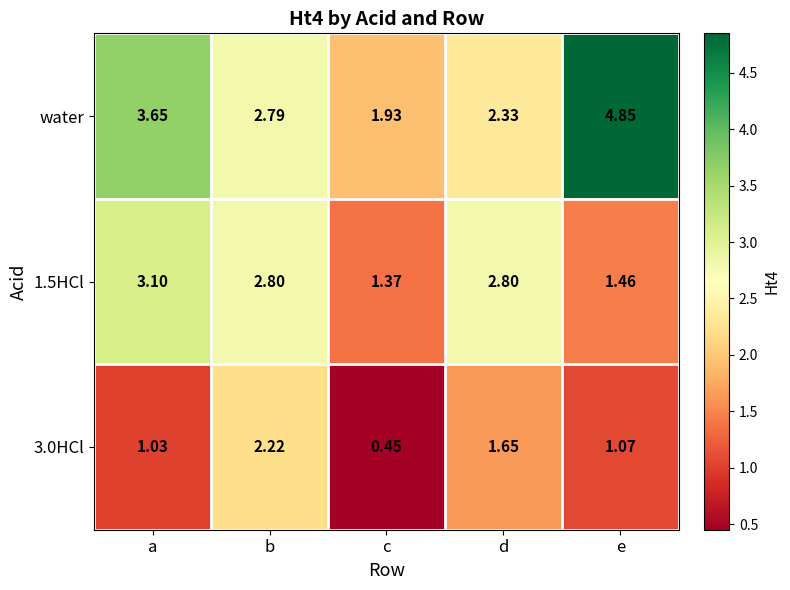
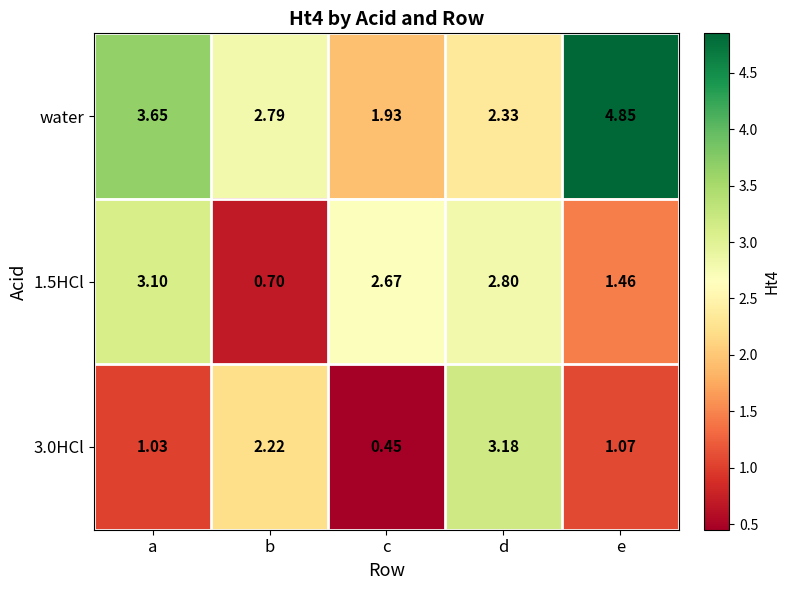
1.5HCl, b: 2.80 -> 0.70
1.5HCl, c: 1.37 -> 2.67
3.0HCl, d: 1.65 -> 3.18
